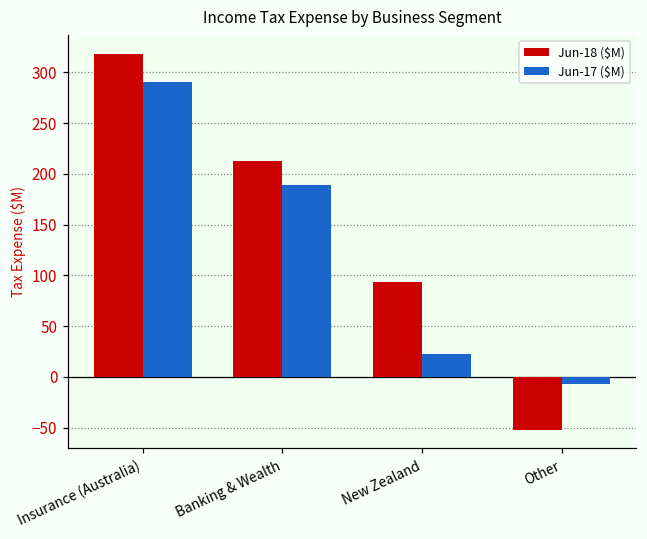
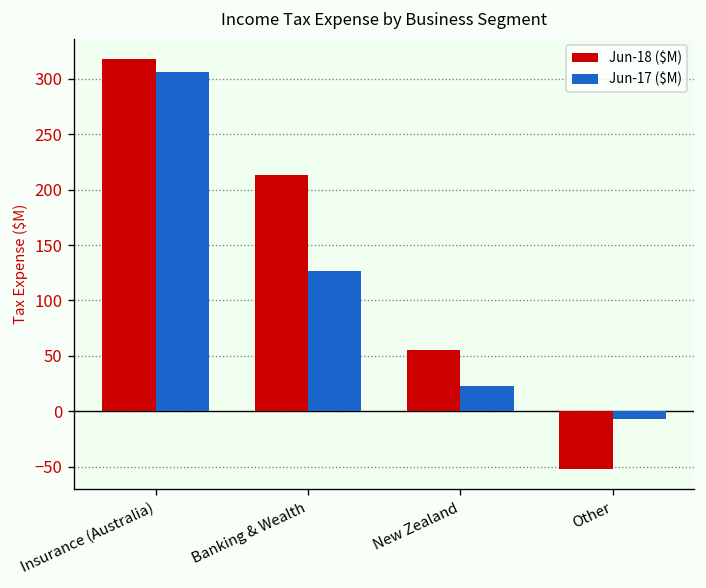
Jun-17 ($M), Insurance (Australia): 290 -> 310
Jun-17 ($M), Banking & Wealth: 190 -> 130
Jun-18 ($M), New Zealand: 90 -> 60
